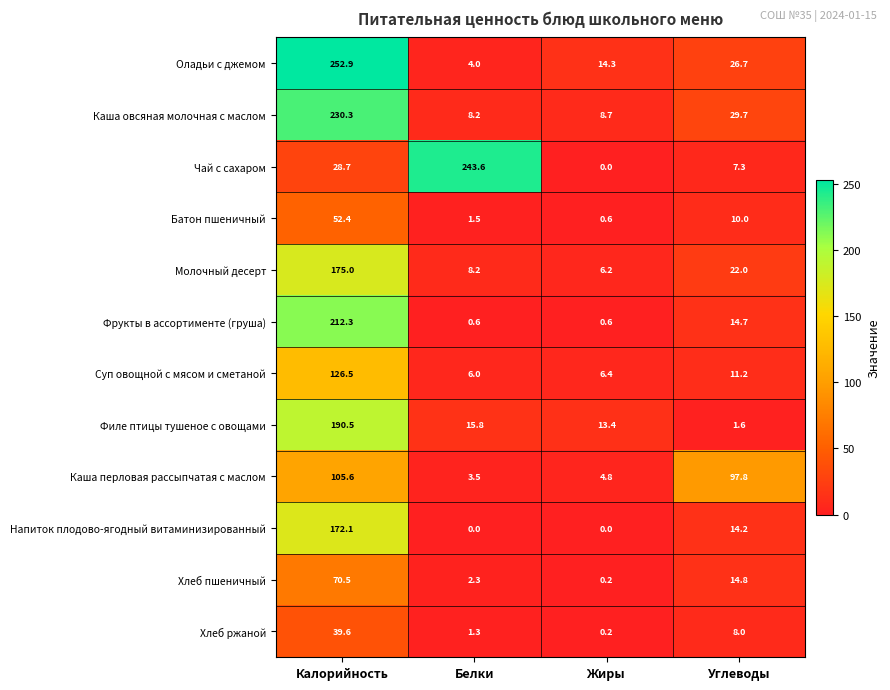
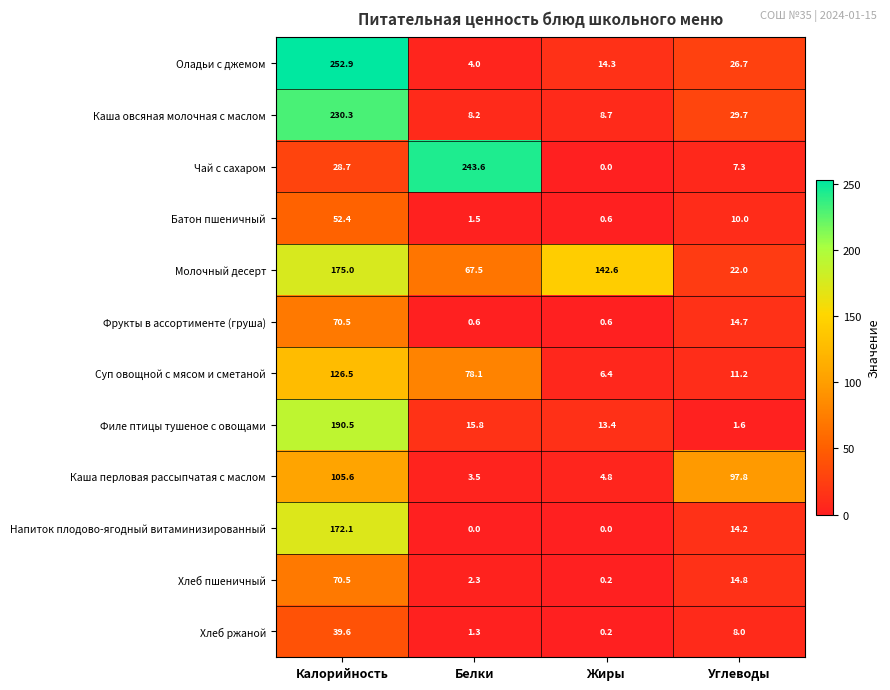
Молочный десерт, Белки: 8.2 -> 67.5
Молочный десерт, Жиры: 6.2 -> 142.6
Фрукты в ассортименте (груша), Калорийность: 212.3 -> 70.5
Суп овощной с мясом и сметаной, Белки: 6.0 -> 78.1
